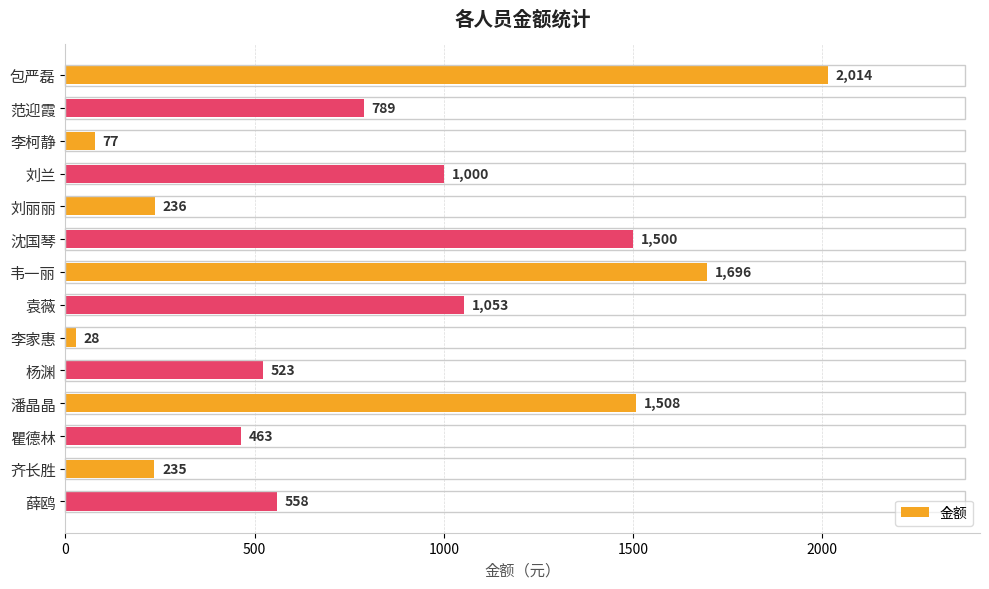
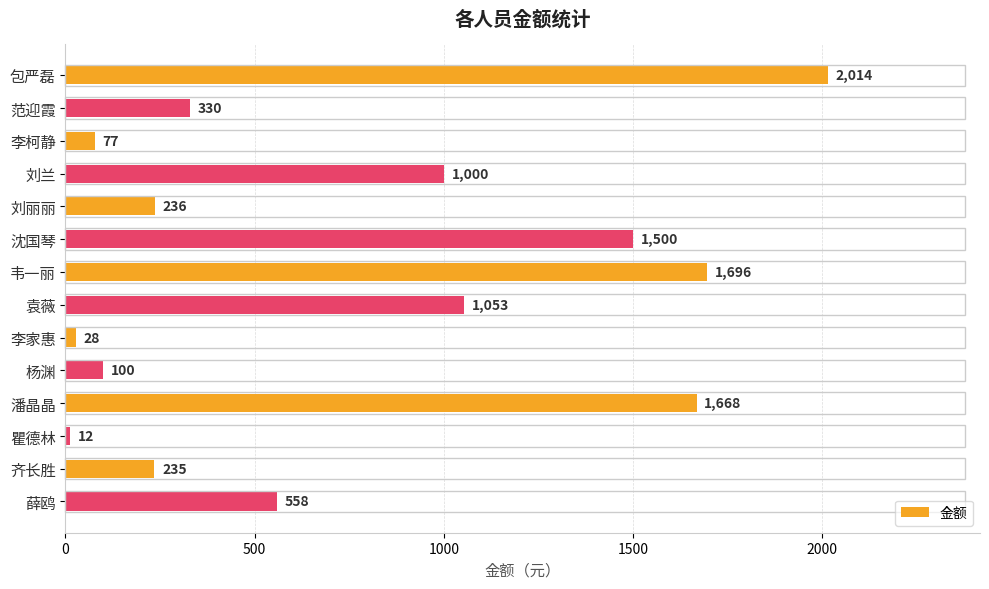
范迎霞: 789 -> 330
杨渊: 523 -> 100
潘晶晶: 1,508 -> 1,668
瞿德林: 463 -> 12
